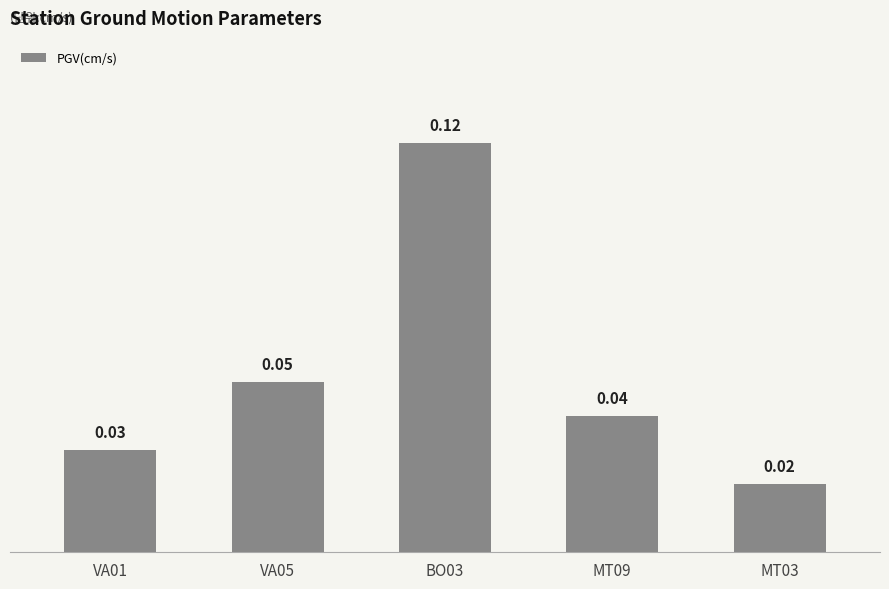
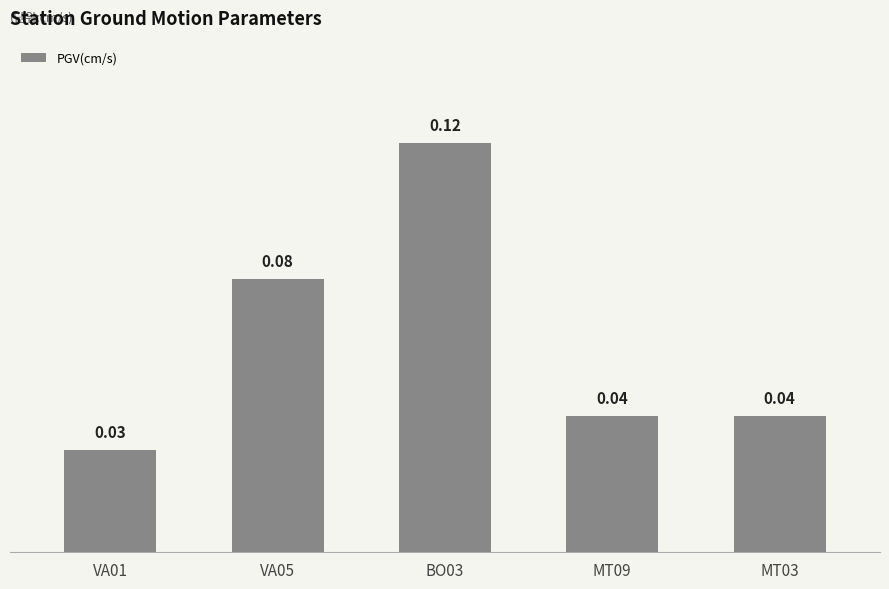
VA05: 0.05 -> 0.08
MT03: 0.02 -> 0.04
